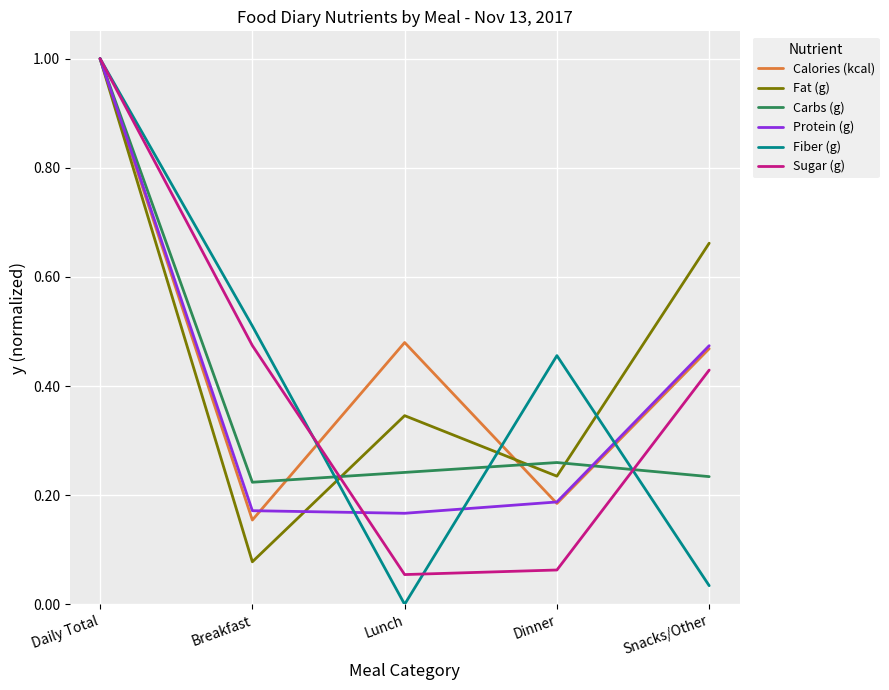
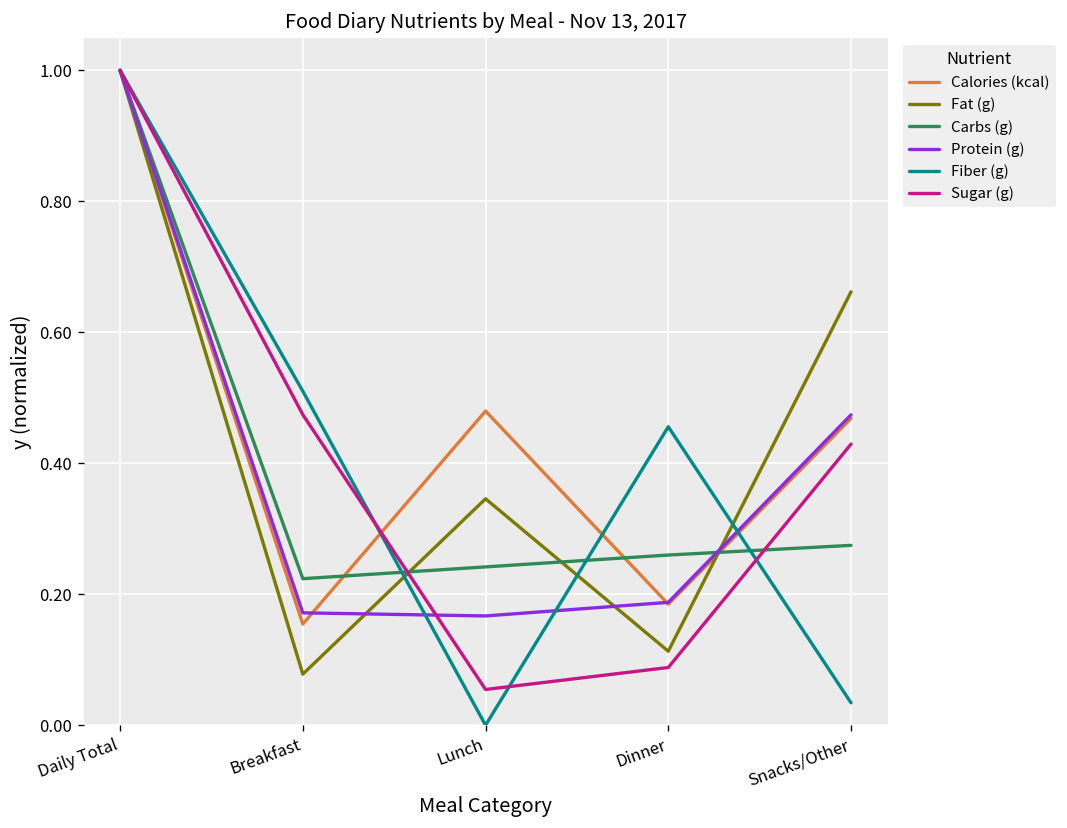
Fat (g), Dinner: 0.23 -> 0.11
Sugar (g), Dinner: 0.06 -> 0.09
Carbs (g), Snacks/Other: 0.23 -> 0.27
